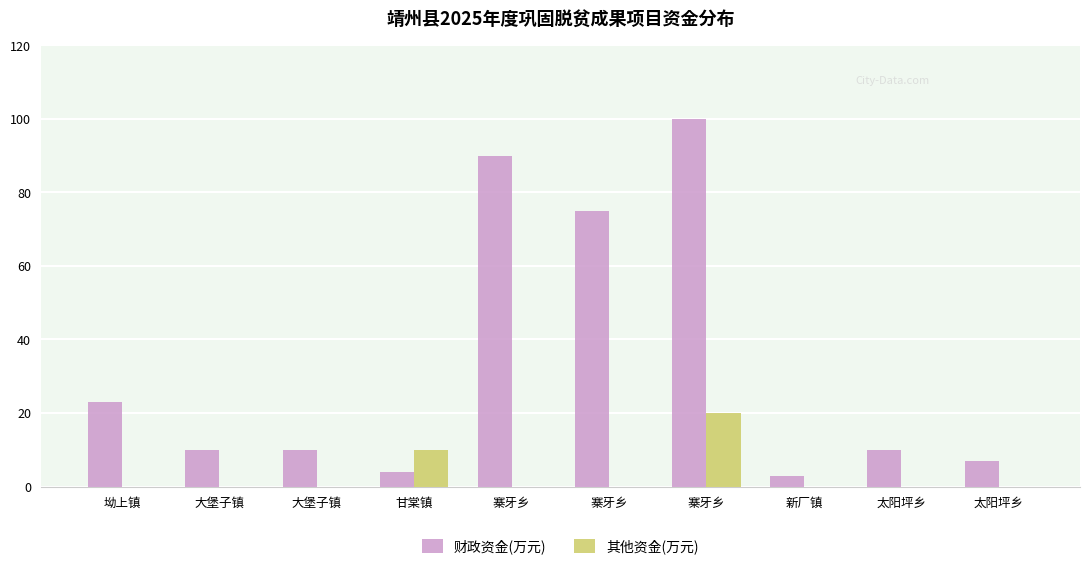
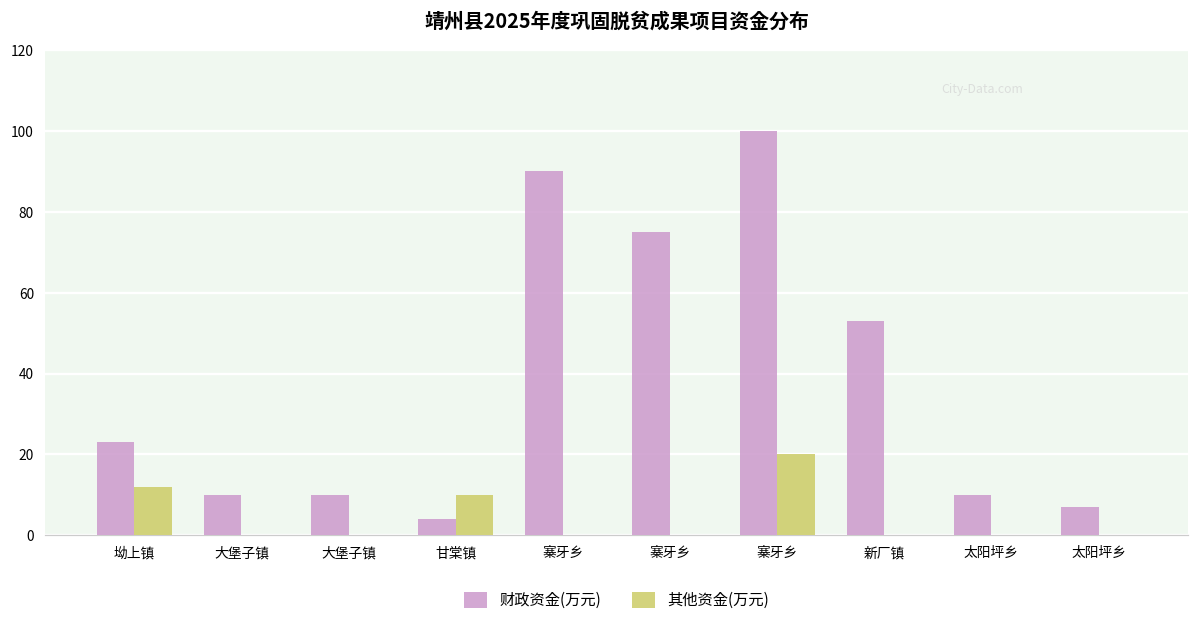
其他资金(万元), 坳上镇: 0 -> 12
财政资金(万元), 新厂镇: 3 -> 53
